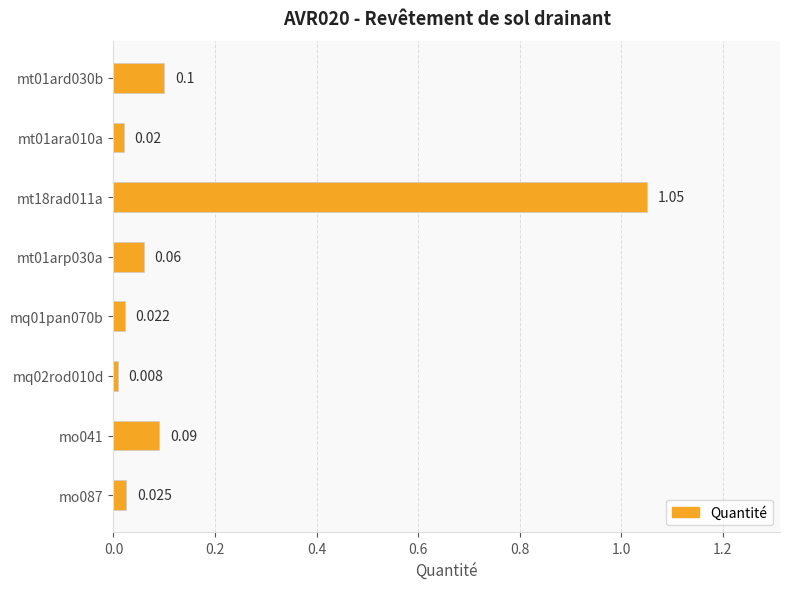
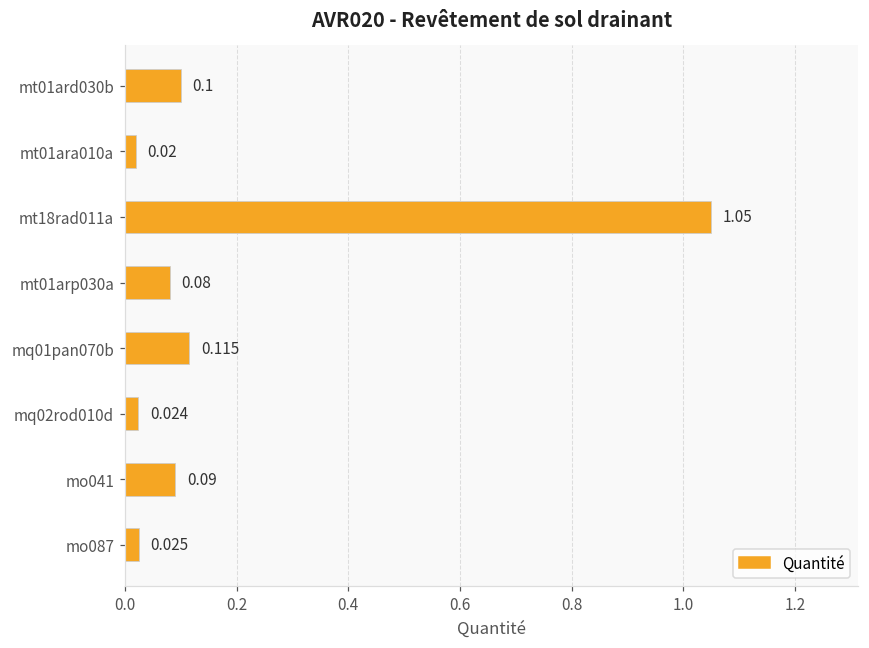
mt01arp030a: 0.06 -> 0.08
mq01pan070b: 0.022 -> 0.115
mq02rod010d: 0.008 -> 0.024
